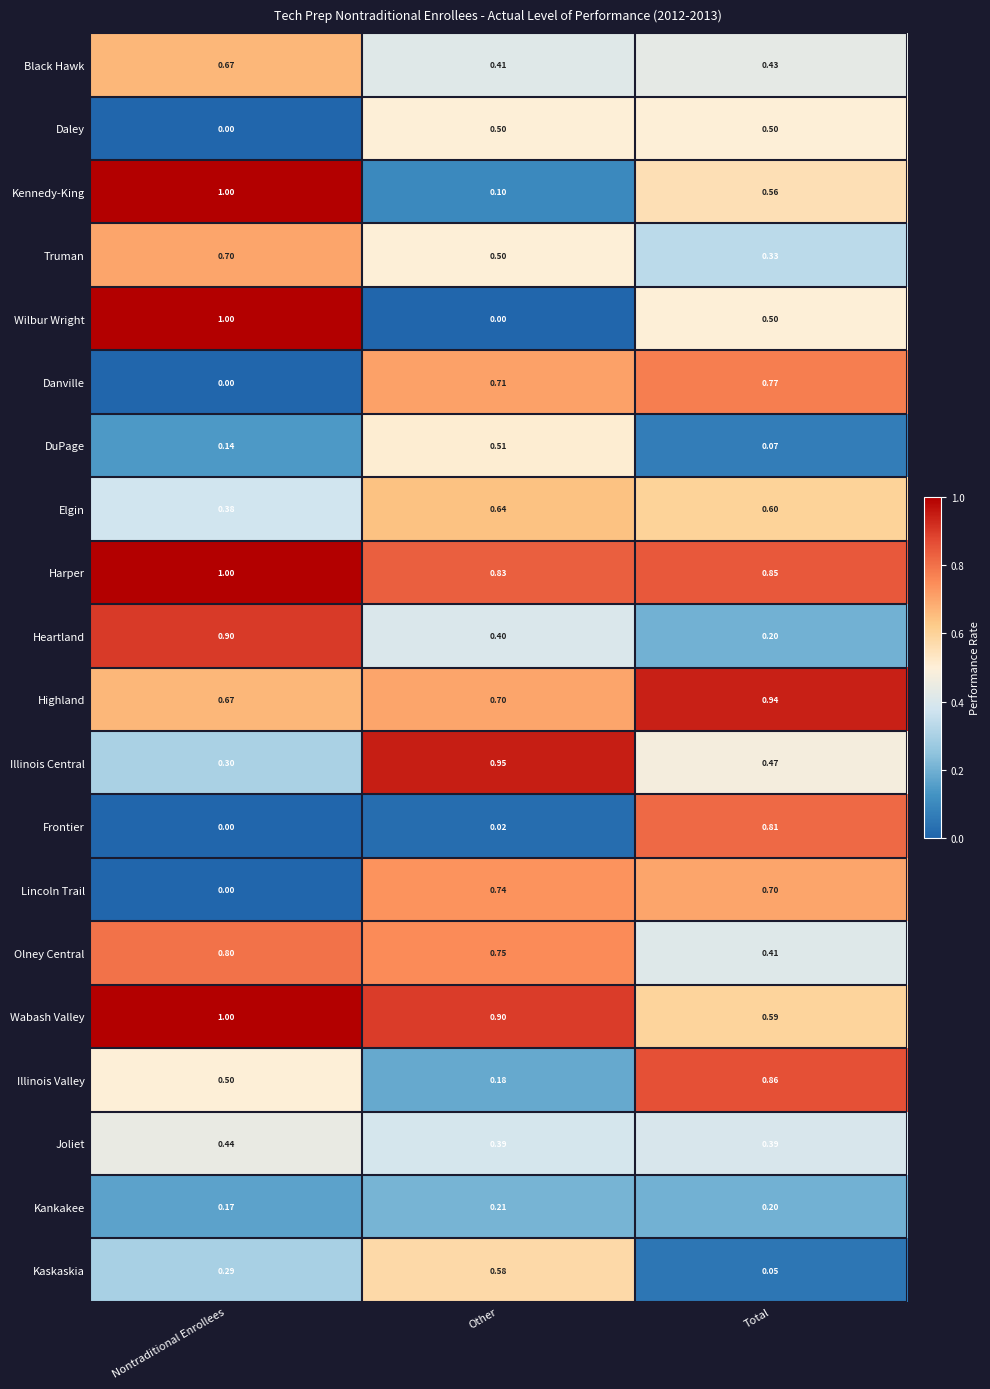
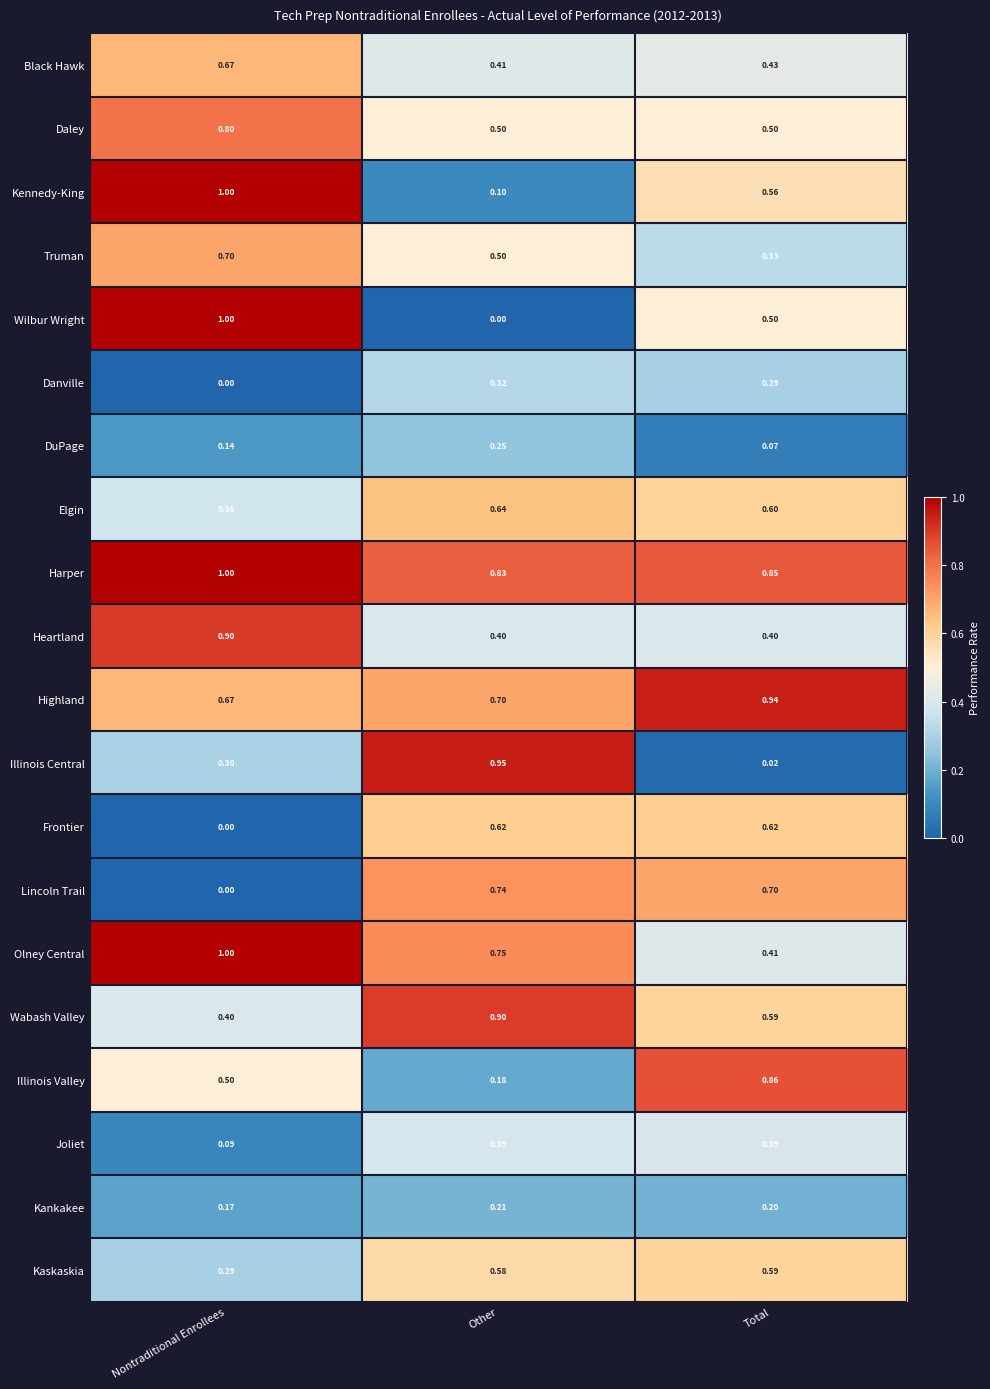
Daley, Nontraditional Enrollees: 0.00 -> 0.80
Danville, Other: 0.71 -> 0.32
Danville, Total: 0.77 -> 0.29
DuPage, Other: 0.51 -> 0.25
Heartland, Total: 0.20 -> 0.40
Illinois Central, Total: 0.47 -> 0.02
Frontier, Other: 0.02 -> 0.62
Frontier, Total: 0.81 -> 0.62
Olney Central, Nontraditional Enrollees: 0.80 -> 1.00
Wabash Valley, Nontraditional Enrollees: 1.00 -> 0.40
Joliet, Nontraditional Enrollees: 0.44 -> 0.09
Kaskaskia, Total: 0.05 -> 0.59
